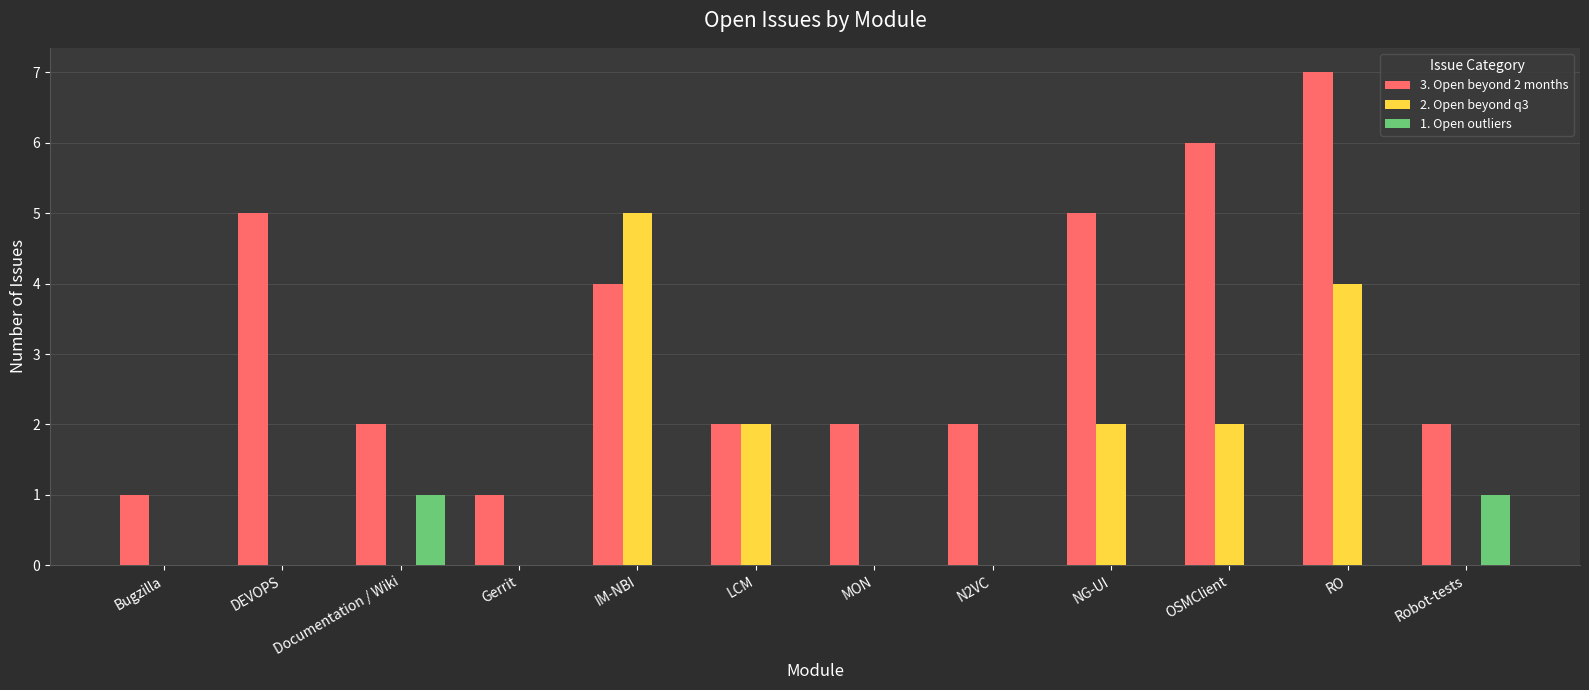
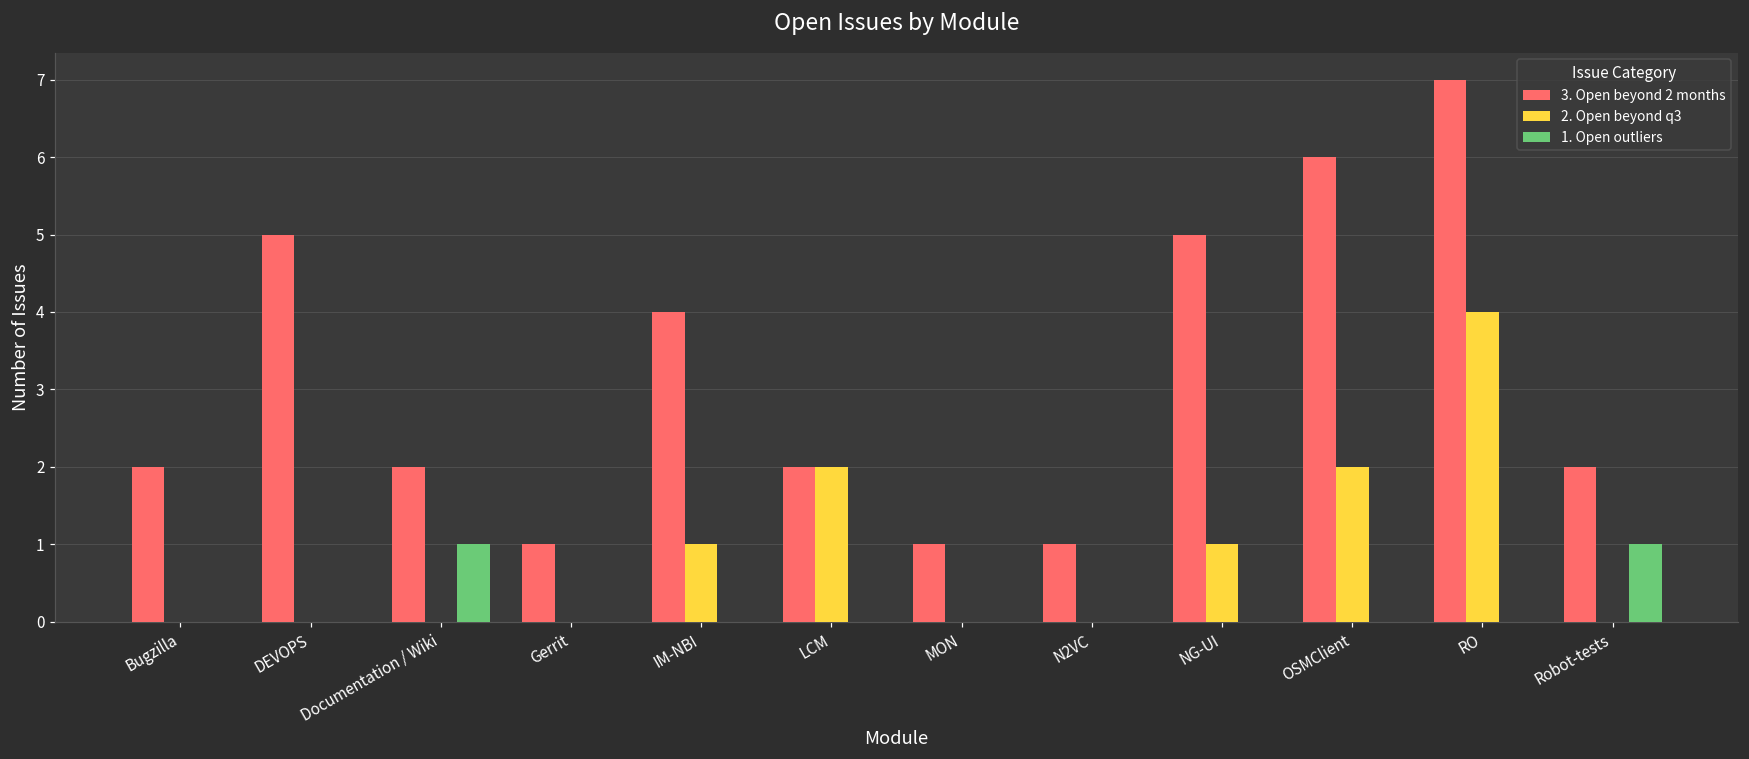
3. Open beyond 2 months, Bugzilla: 1 -> 2
2. Open beyond q3, IM-NBI: 5 -> 1
3. Open beyond 2 months, MON: 2 -> 1
3. Open beyond 2 months, N2VC: 2 -> 1
2. Open beyond q3, NG-UI: 2 -> 1
